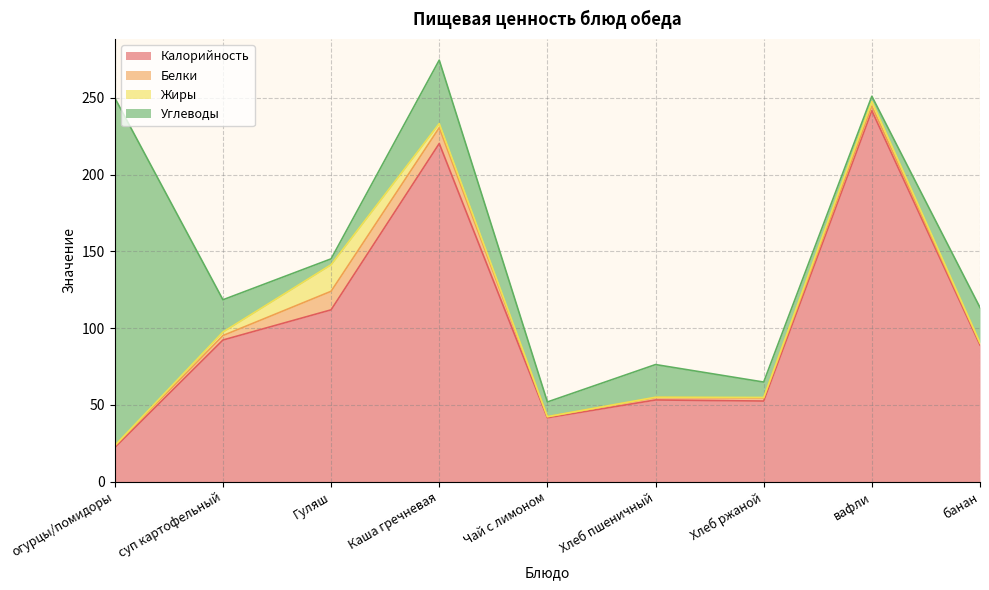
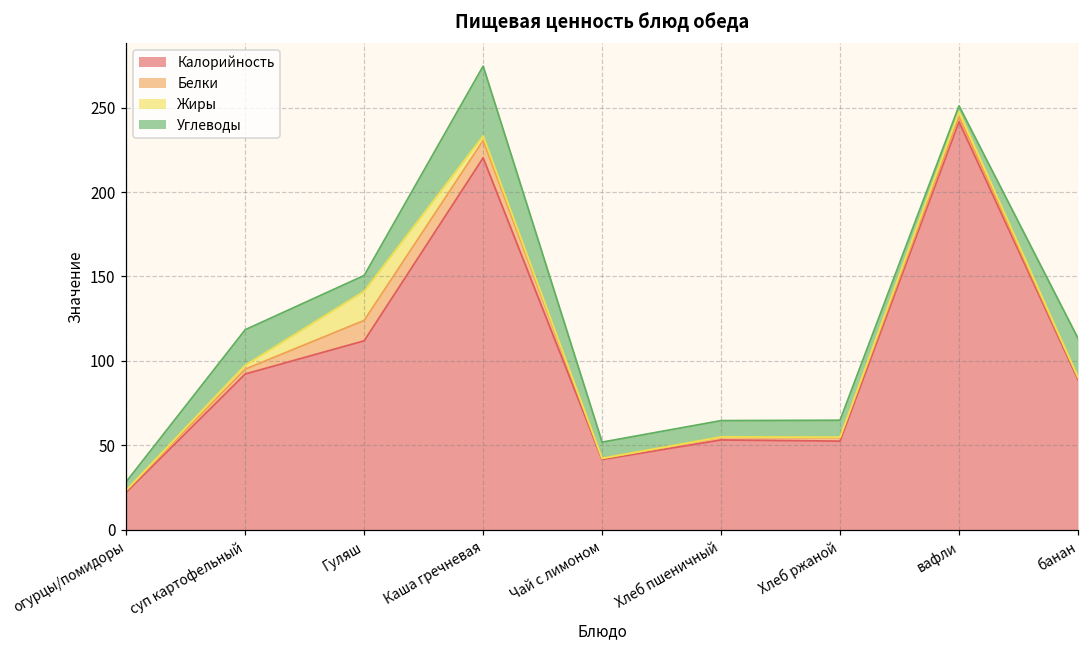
Углеводы, огурцы/помидоры: 227 -> 5
Углеводы, Гуляш: 4 -> 9
Углеводы, Хлеб пшеничный: 21 -> 10
